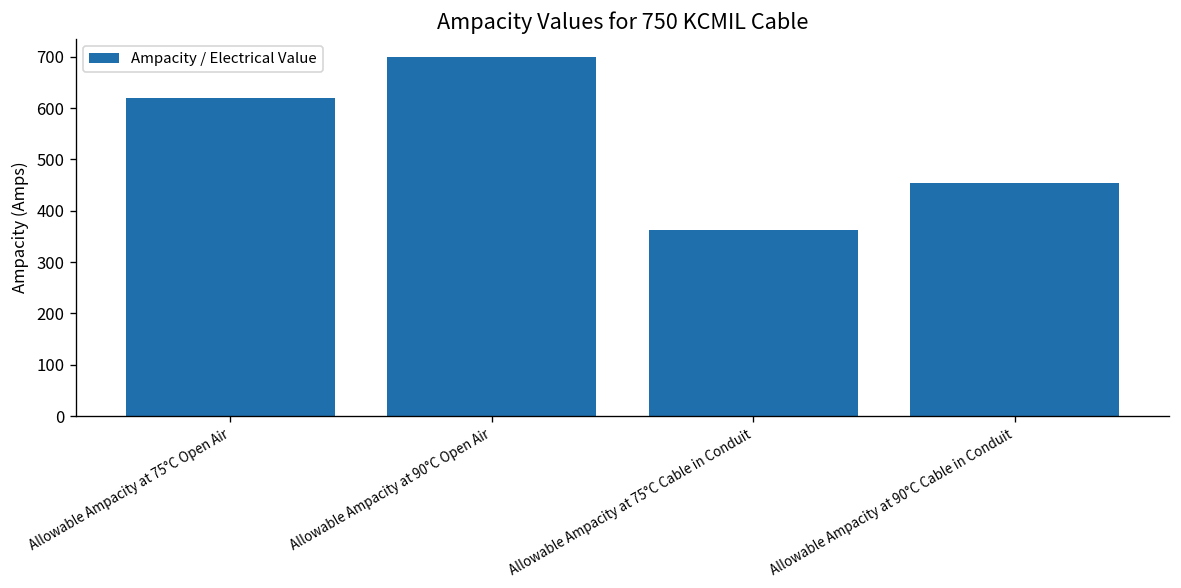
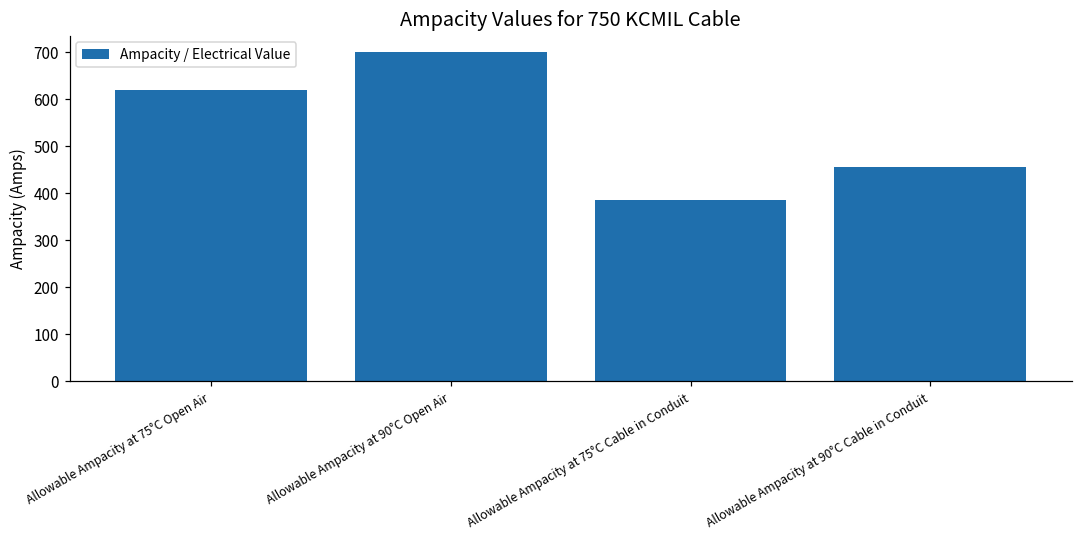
Allowable Ampacity at 75°C Cable in Conduit: 360 -> 390
